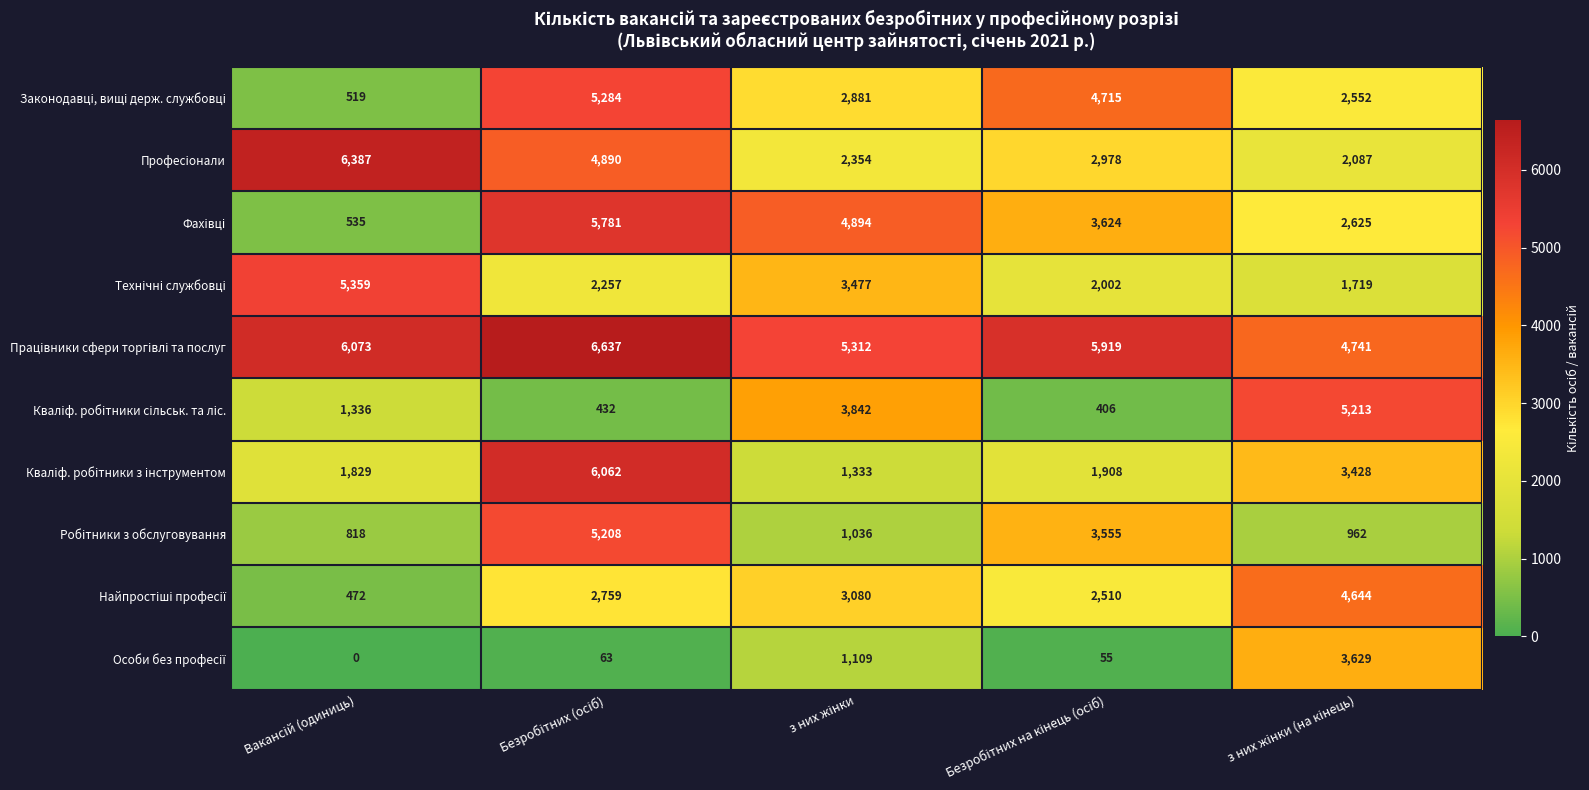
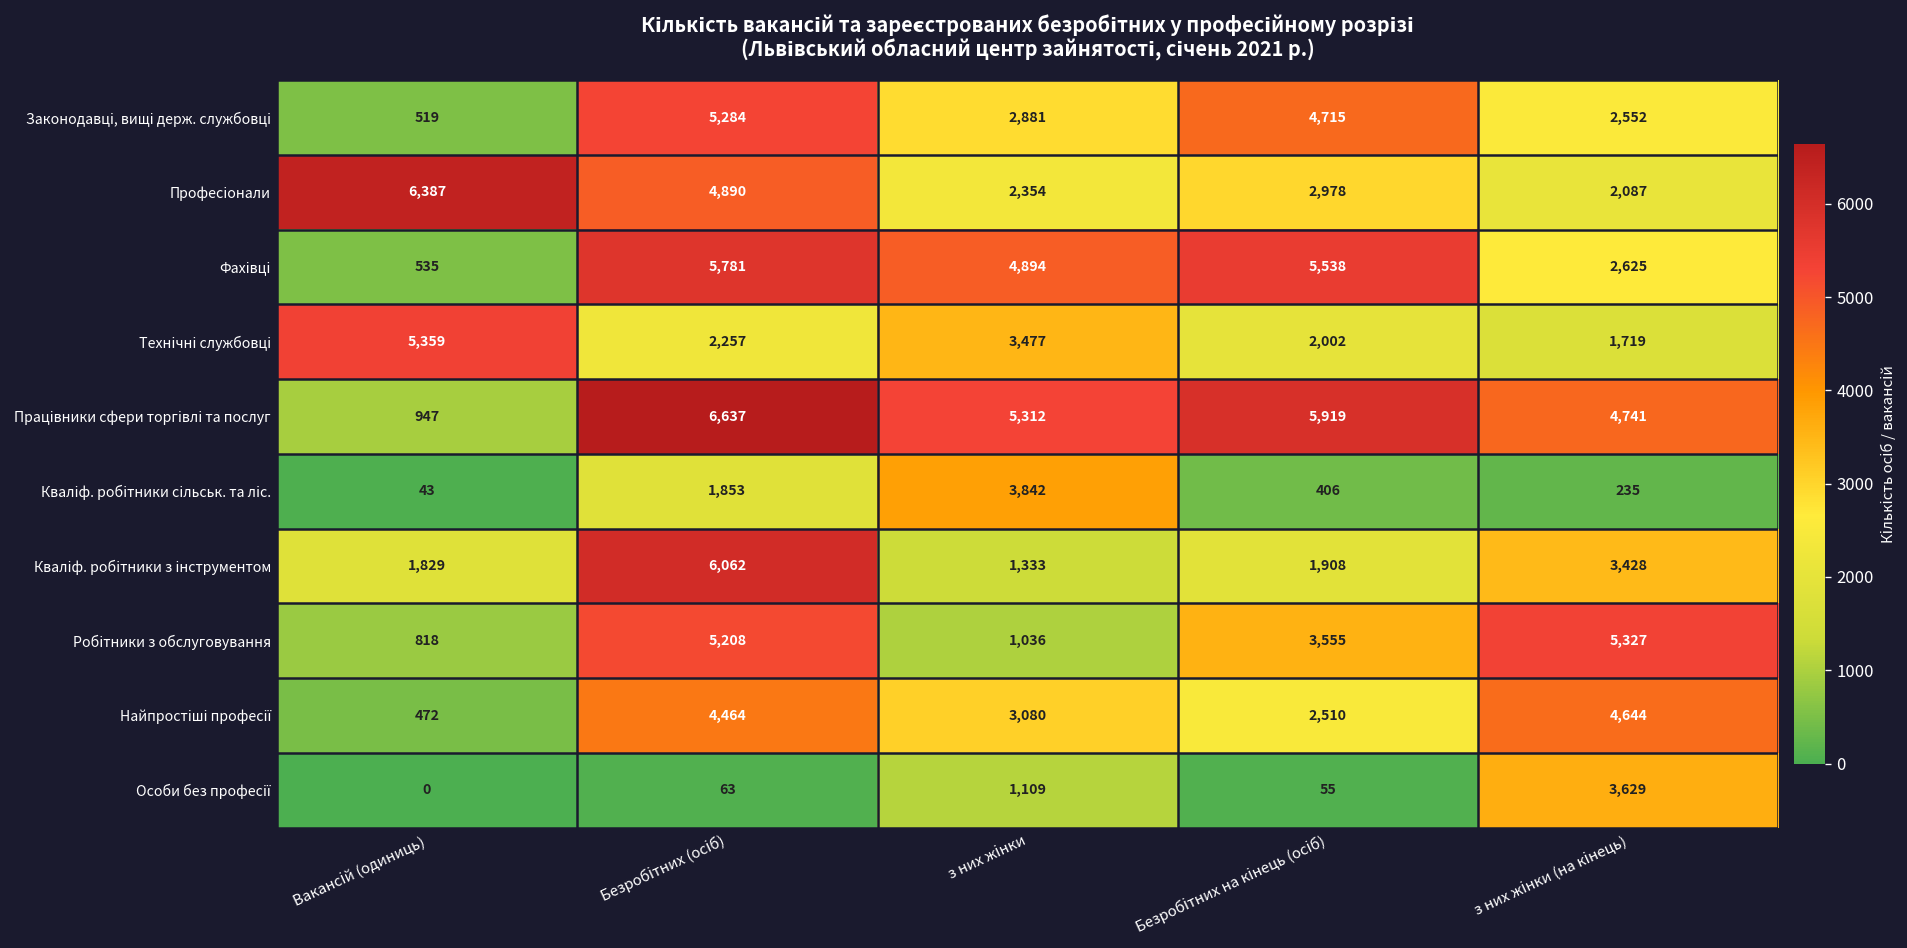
Фахівці, Безробітних на кінець (осіб): 3,624 -> 5,538
Працівники сфери торгівлі та послуг, Вакансій (одиниць): 6,073 -> 947
Кваліф. робітники сільськ. та ліс., Вакансій (одиниць): 1,336 -> 43
Кваліф. робітники сільськ. та ліс., Безробітних (осіб): 432 -> 1,853
Кваліф. робітники сільськ. та ліс., з них жінки (на кінець): 5,213 -> 235
Робітники з обслуговування, з них жінки (на кінець): 962 -> 5,327
Найпростіші професії, Безробітних (осіб): 2,759 -> 4,464
